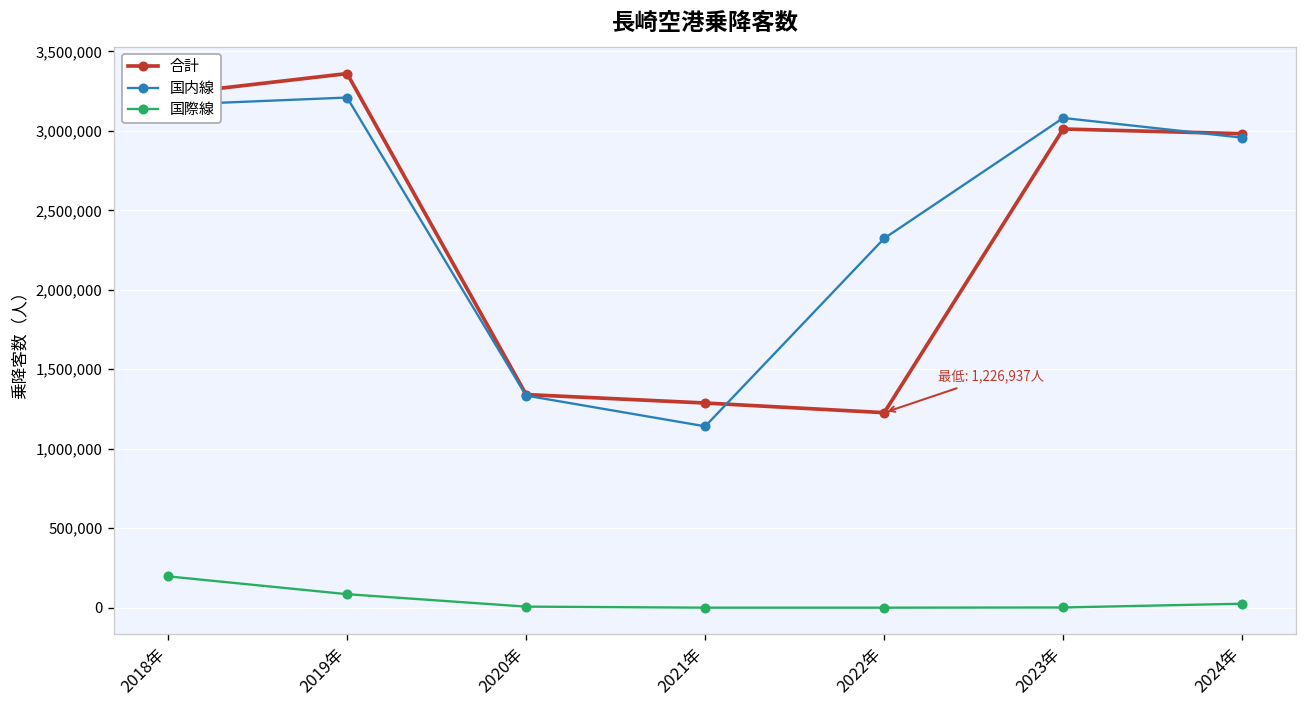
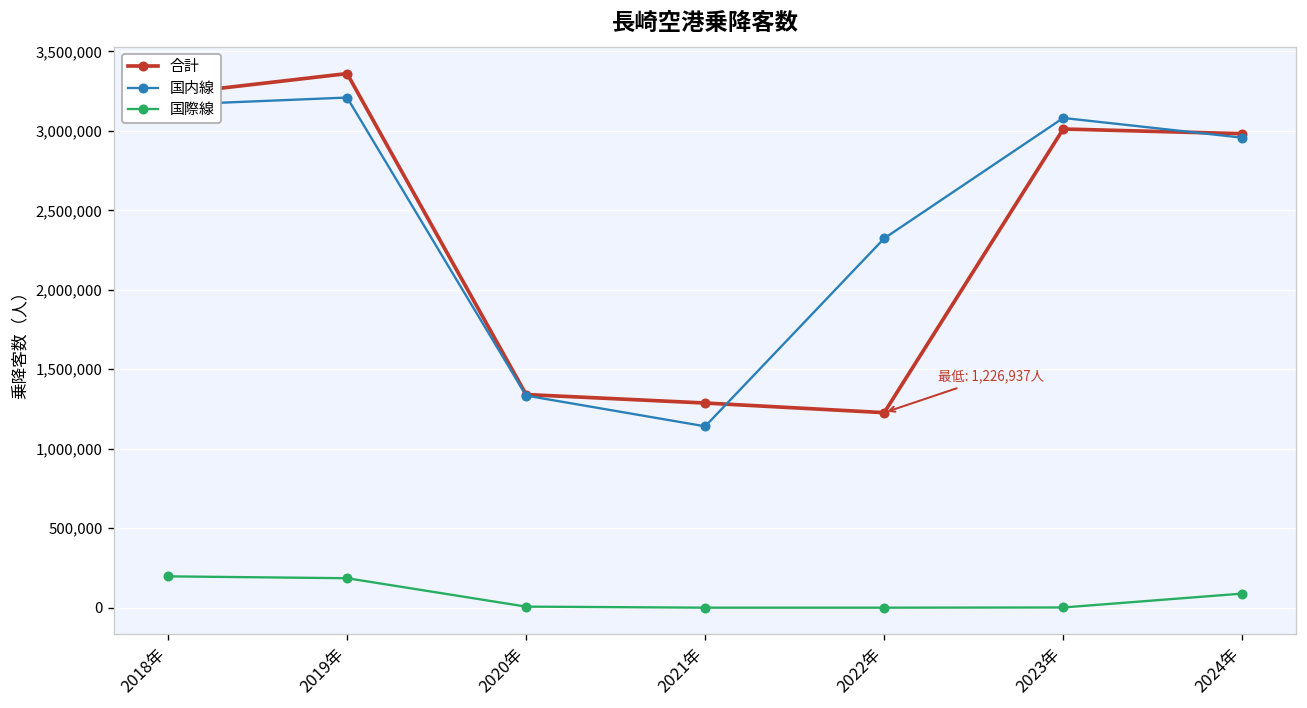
国際線, 2019年: 80,000 -> 190,000
国際線, 2024年: 20,000 -> 90,000
